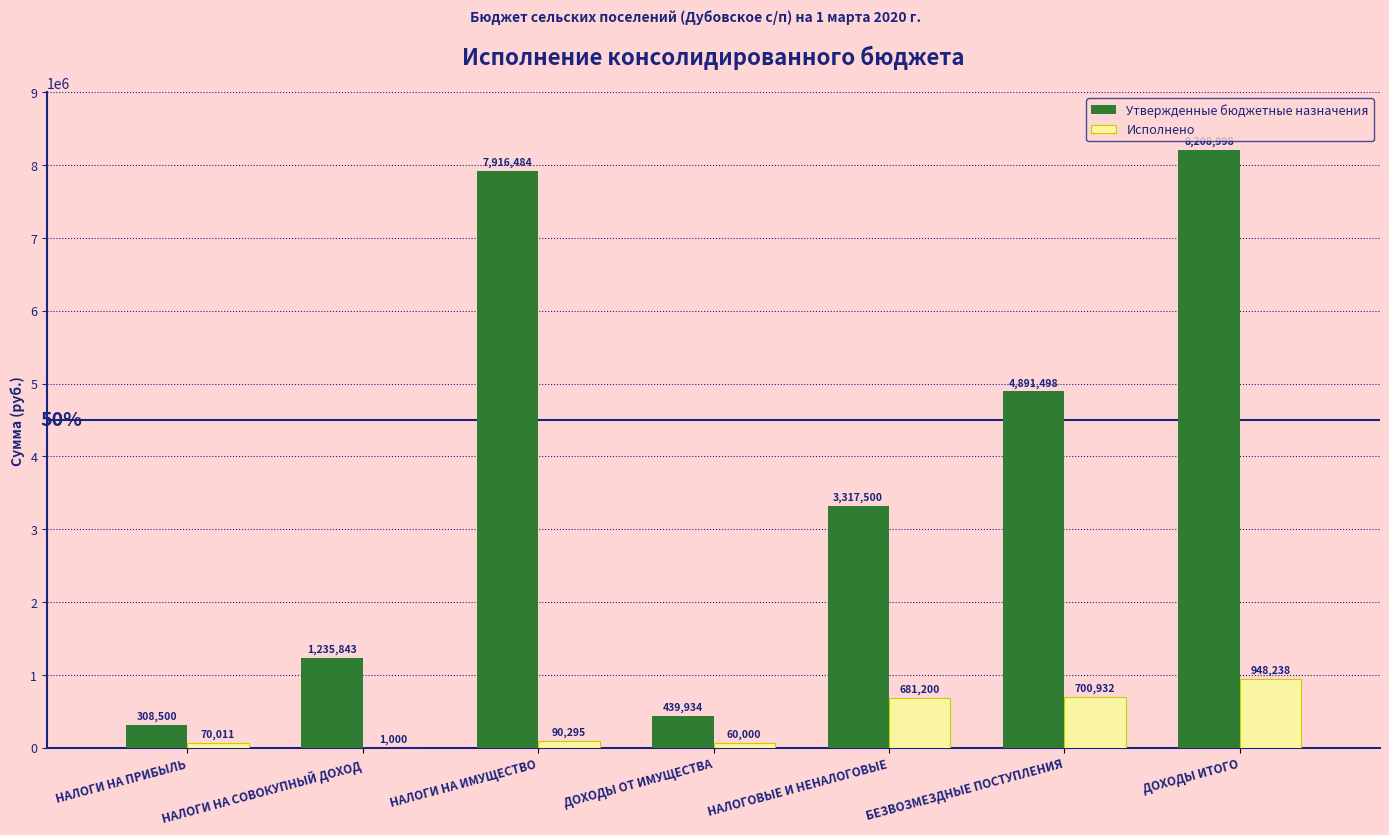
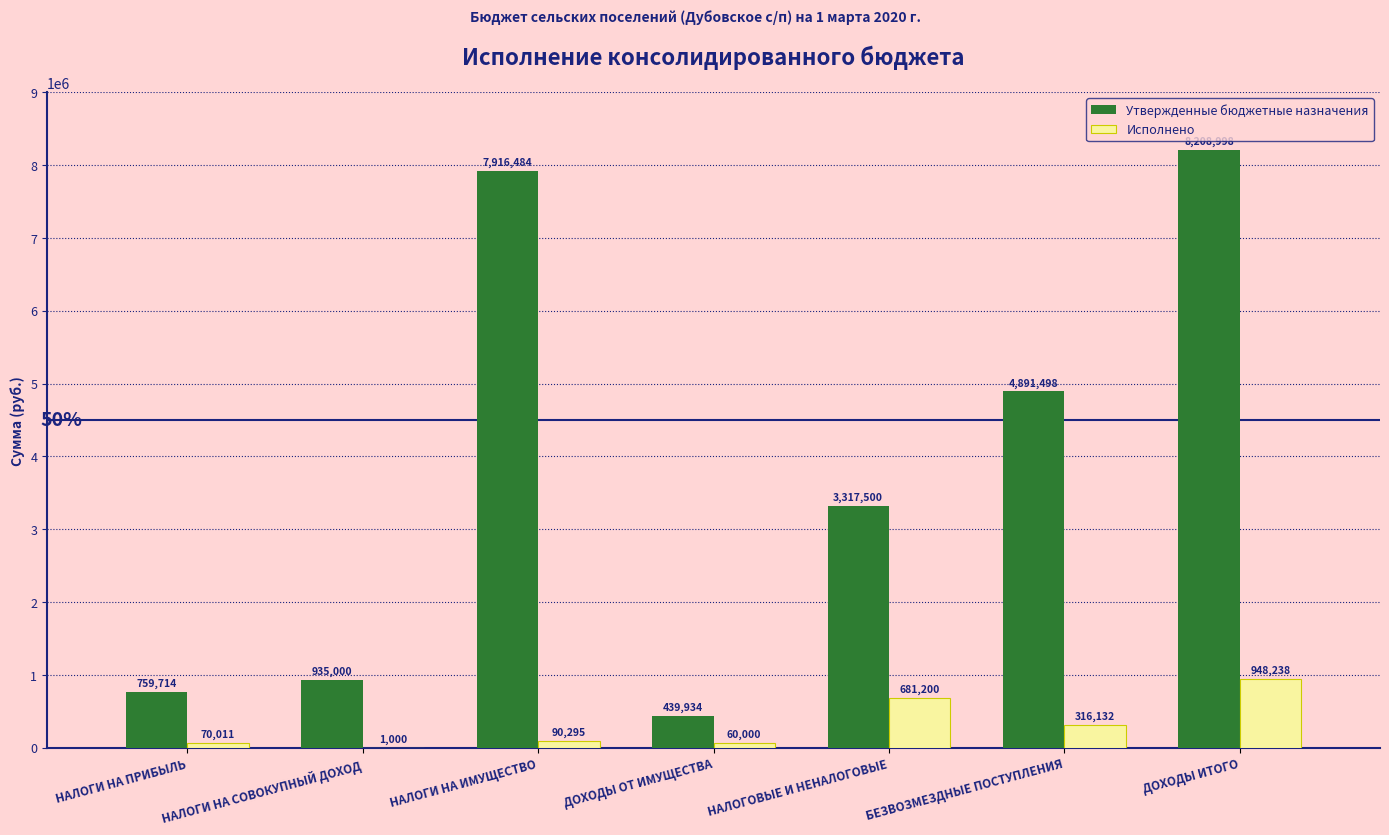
Утвержденные бюджетные назначения, НАЛОГИ НА ПРИБЫЛЬ: 308,500 -> 759,714
Утвержденные бюджетные назначения, НАЛОГИ НА СОВОКУПНЫЙ ДОХОД: 1,235,843 -> 935,000
Исполнено, БЕЗВОЗМЕЗДНЫЕ ПОСТУПЛЕНИЯ: 700,932 -> 316,132
